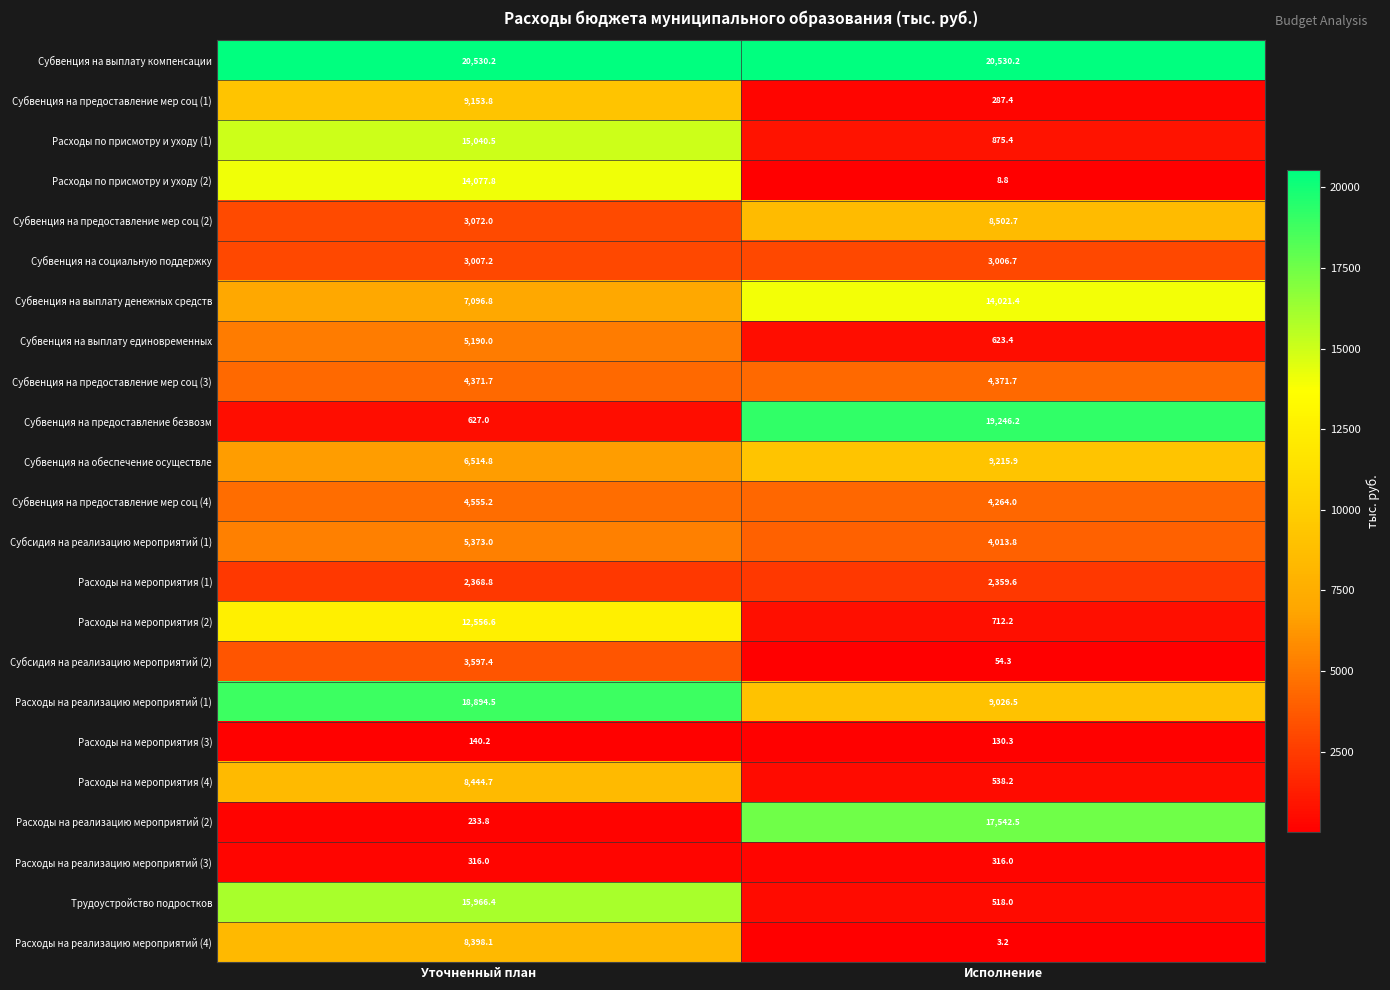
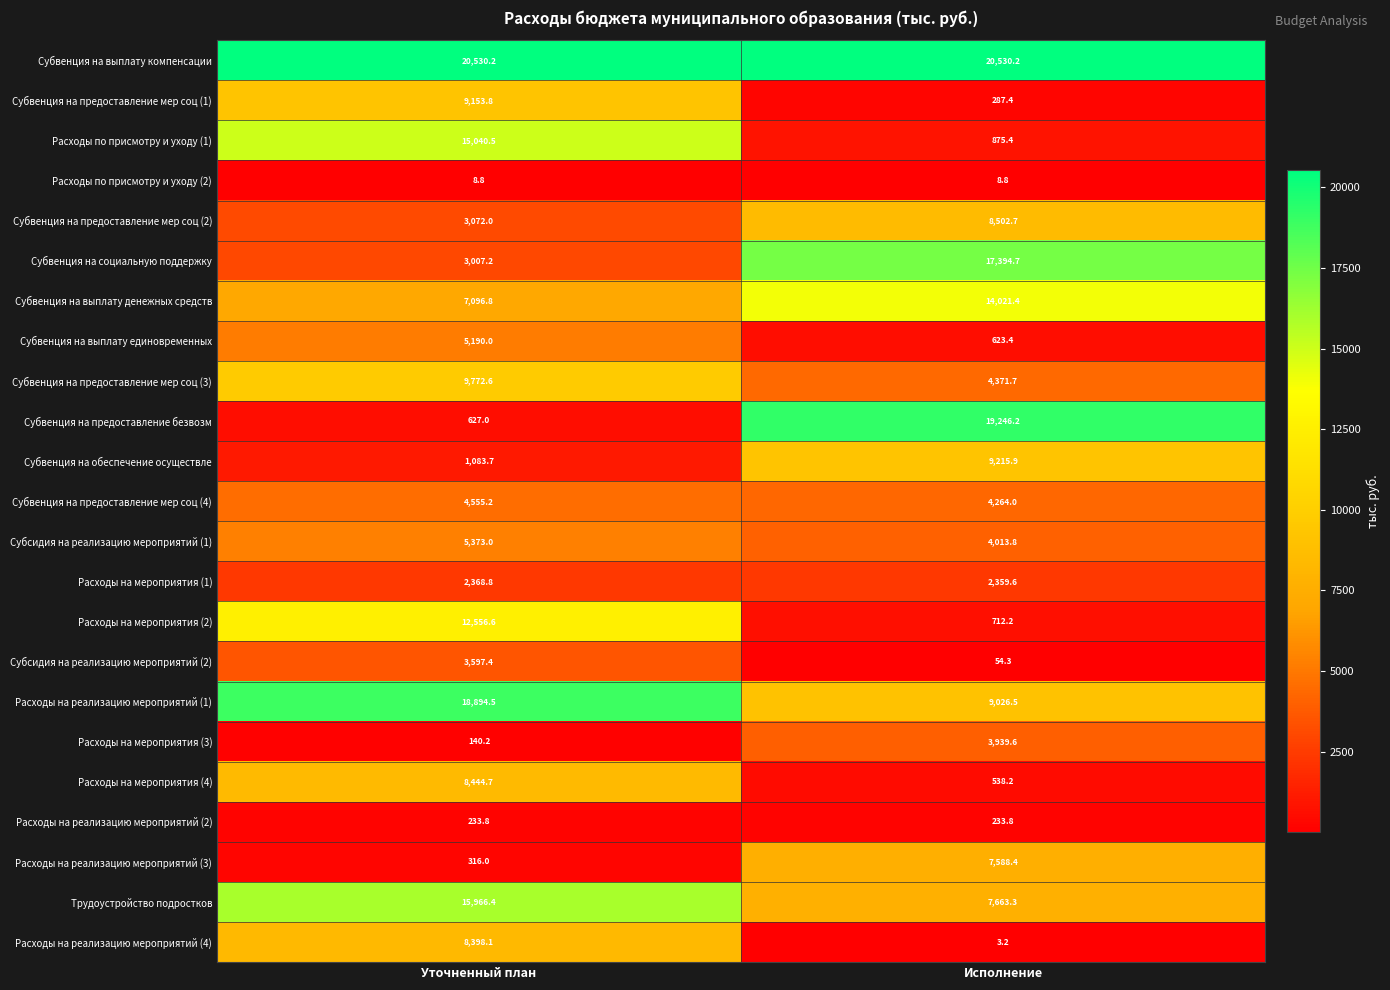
Расходы по присмотру и уходу (2), Уточненный план: 14,077.8 -> 8.8
Субвенция на социальную поддержку, Исполнение: 3,006.7 -> 17,394.7
Субвенция на предоставление мер соц (3), Уточненный план: 4,371.7 -> 9,772.6
Субвенция на обеспечение осуществле, Уточненный план: 6,514.8 -> 1,083.7
Расходы на мероприятия (3), Исполнение: 130.3 -> 3,939.6
Расходы на реализацию мероприятий (2), Исполнение: 17,542.5 -> 233.8
Расходы на реализацию мероприятий (3), Исполнение: 316.0 -> 7,588.4
Трудоустройство подростков, Исполнение: 518.0 -> 7,663.3
